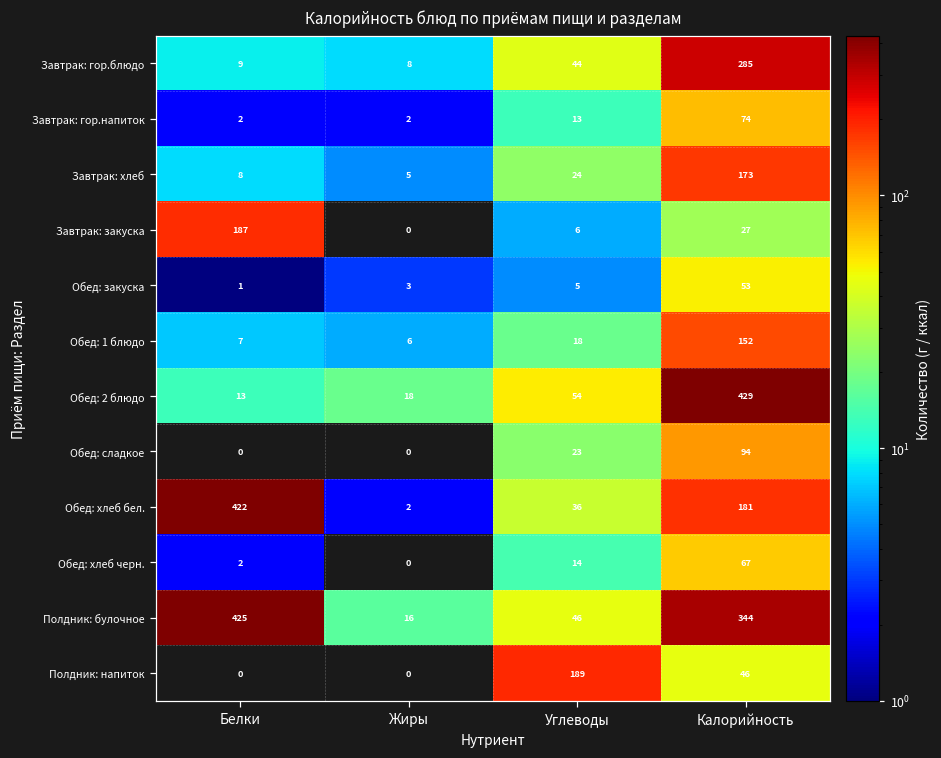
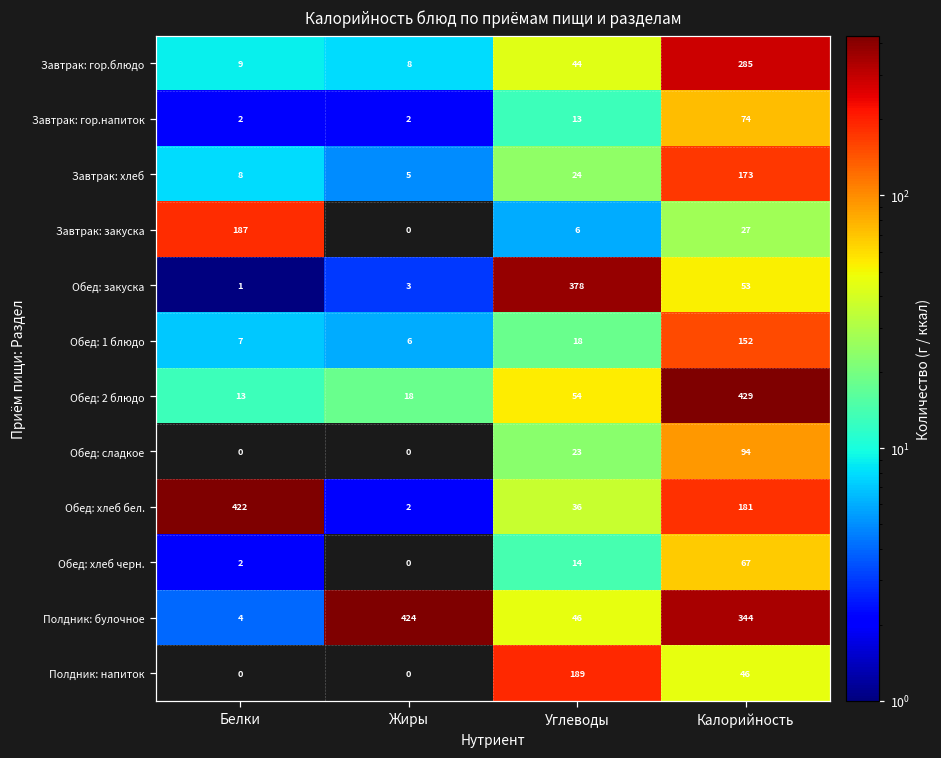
Обед: закуска, Углеводы: 5 -> 378
Полдник: булочное, Белки: 425 -> 4
Полдник: булочное, Жиры: 16 -> 424
